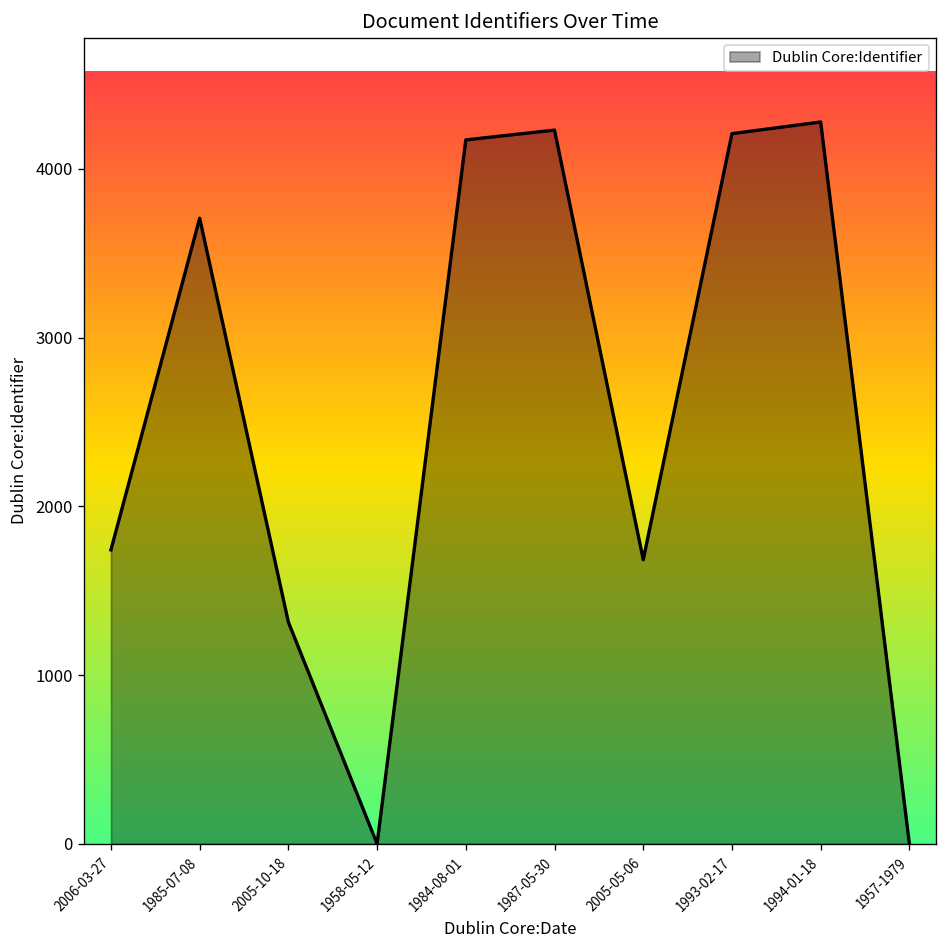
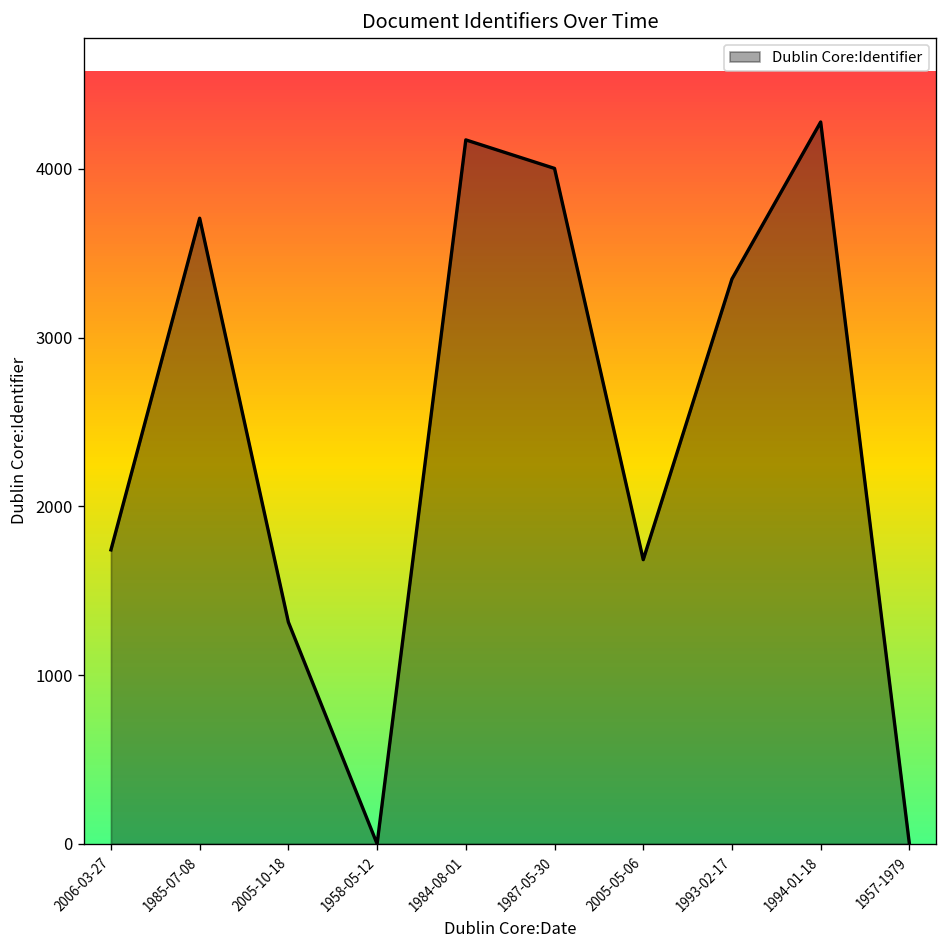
1987-05-30: 4230 -> 4000
1993-02-17: 4210 -> 3350
